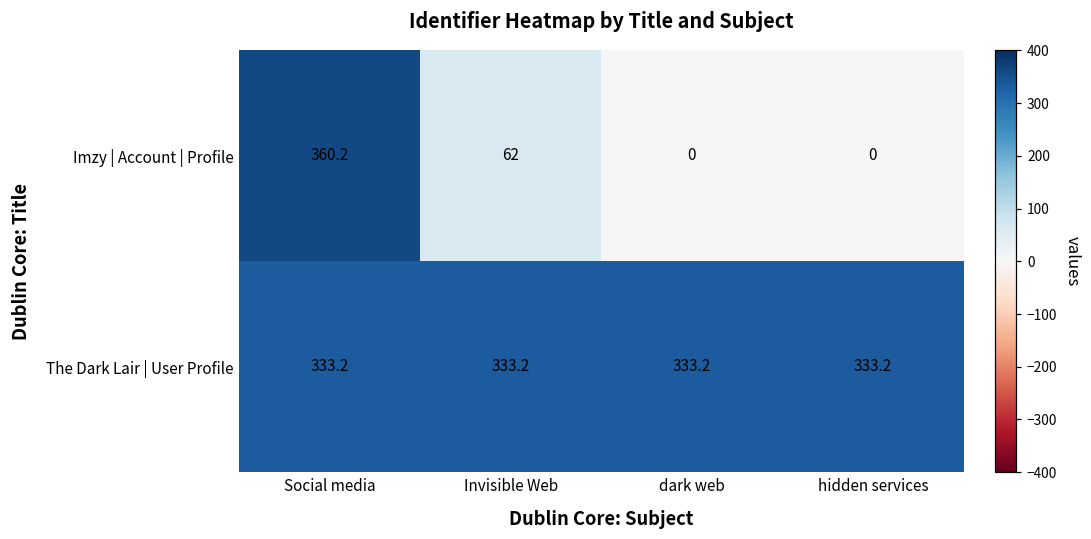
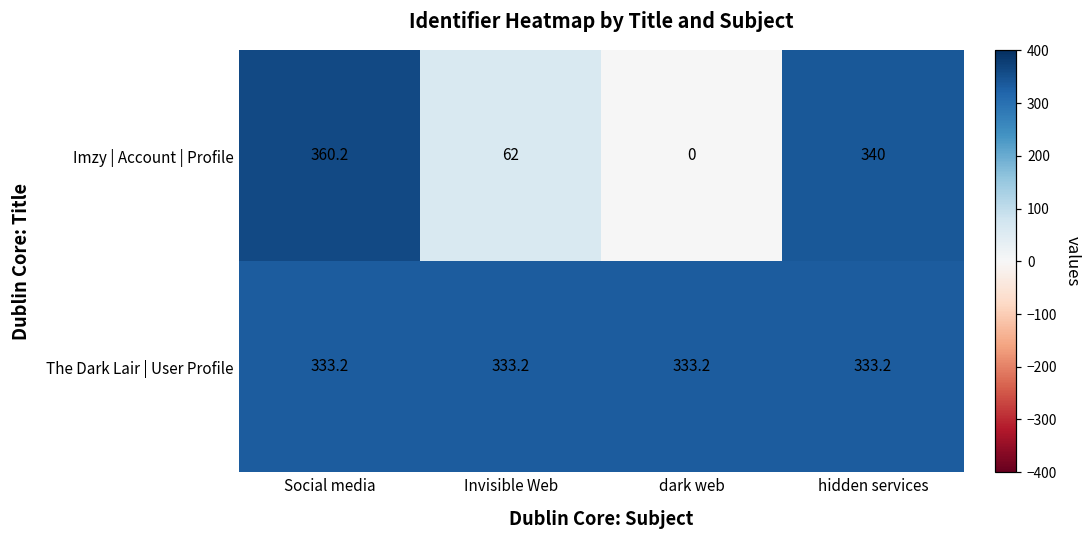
Imzy | Account | Profile, hidden services: 0 -> 340
